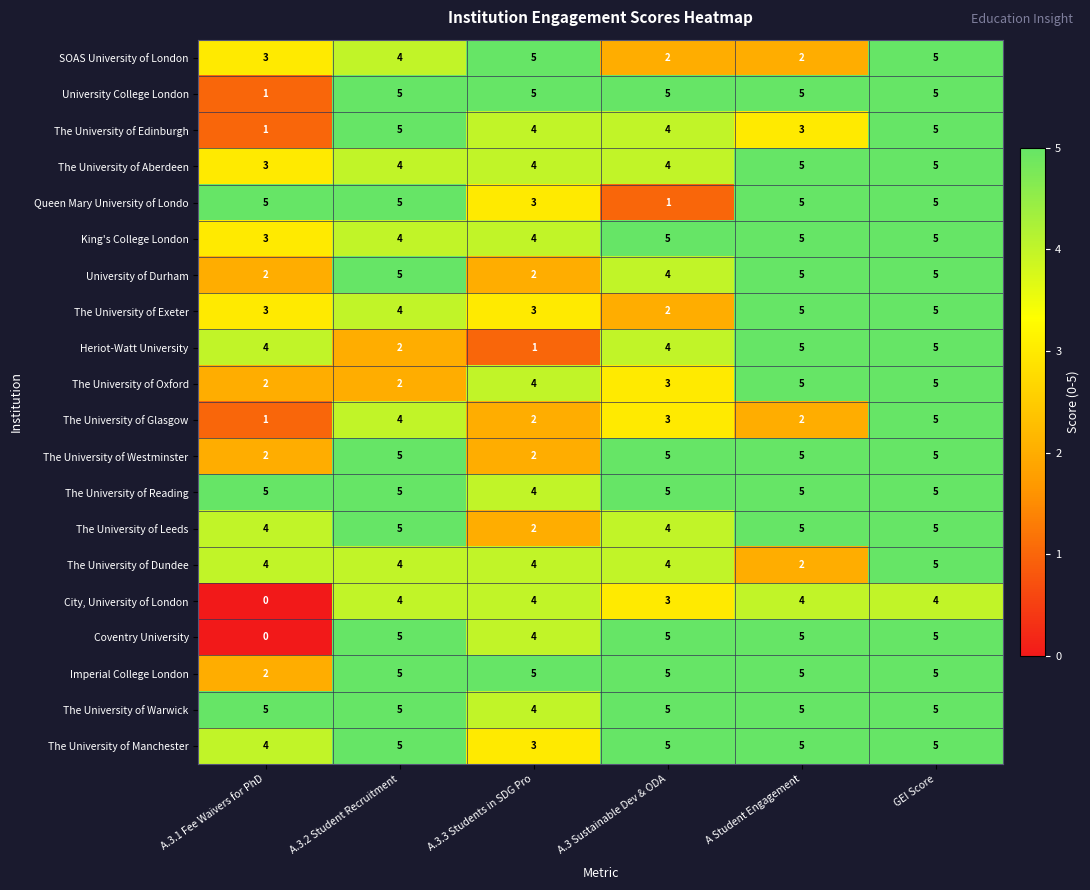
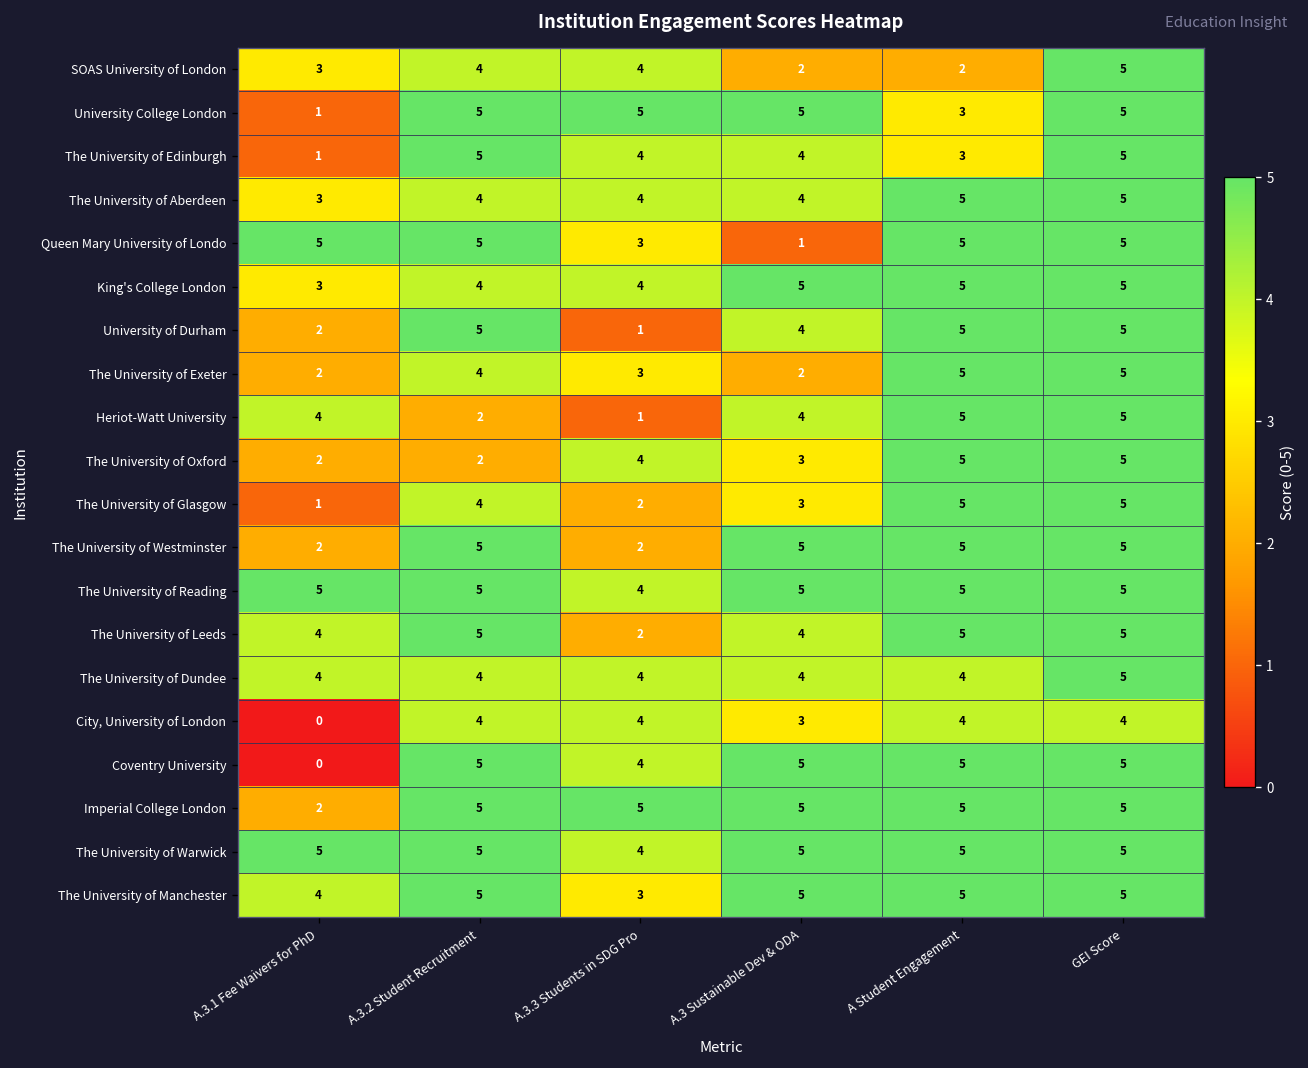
SOAS University of London, A.3.3 Students in SDG Pro: 5 -> 4
University College London, A Student Engagement: 5 -> 3
University of Durham, A.3.3 Students in SDG Pro: 2 -> 1
The University of Exeter, A.3.1 Fee Waivers for PhD: 3 -> 2
The University of Glasgow, A Student Engagement: 2 -> 5
The University of Dundee, A Student Engagement: 2 -> 4
